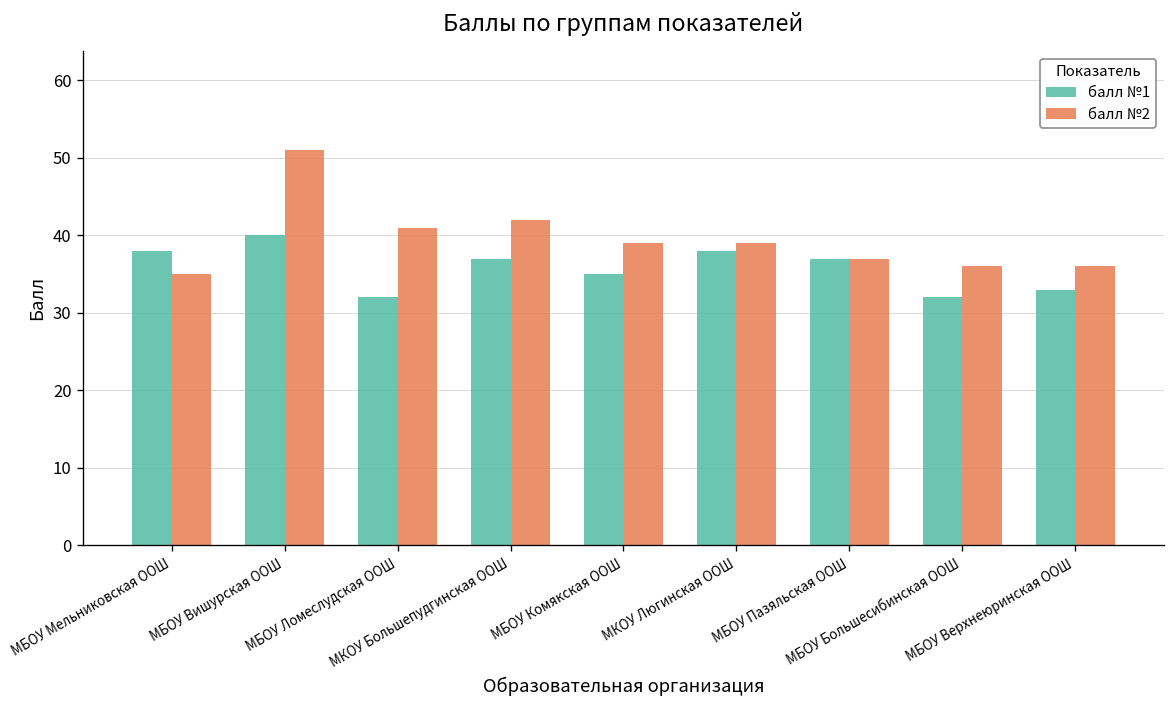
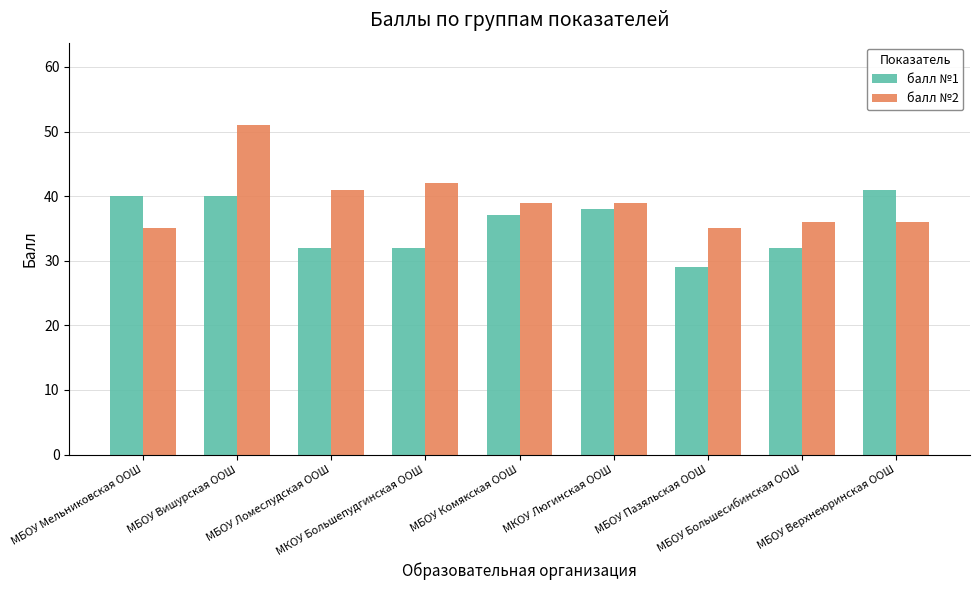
балл №1, МБОУ Мельниковская ООШ: 38 -> 40
балл №1, МКОУ Большепудгинская ООШ: 37 -> 32
балл №1, МБОУ Комякская ООШ: 35 -> 37
балл №1, МБОУ Пазяльская ООШ: 37 -> 29
балл №2, МБОУ Пазяльская ООШ: 37 -> 35
балл №1, МБОУ Верхнеюринская ООШ: 33 -> 41
